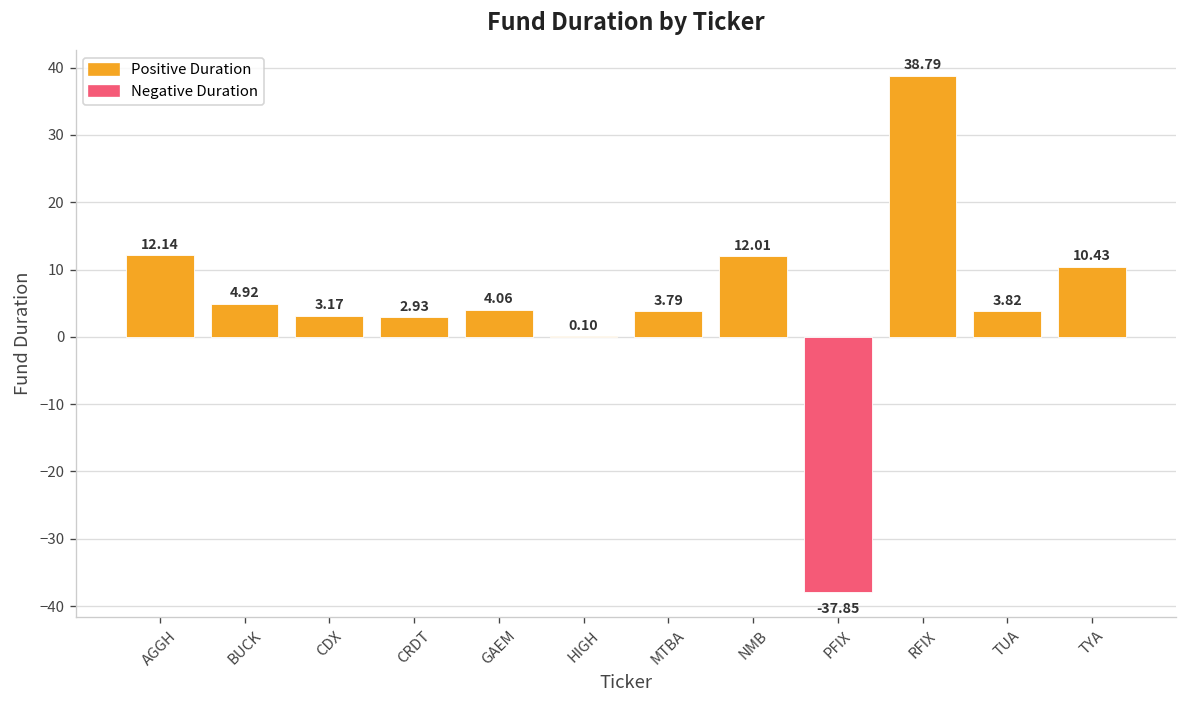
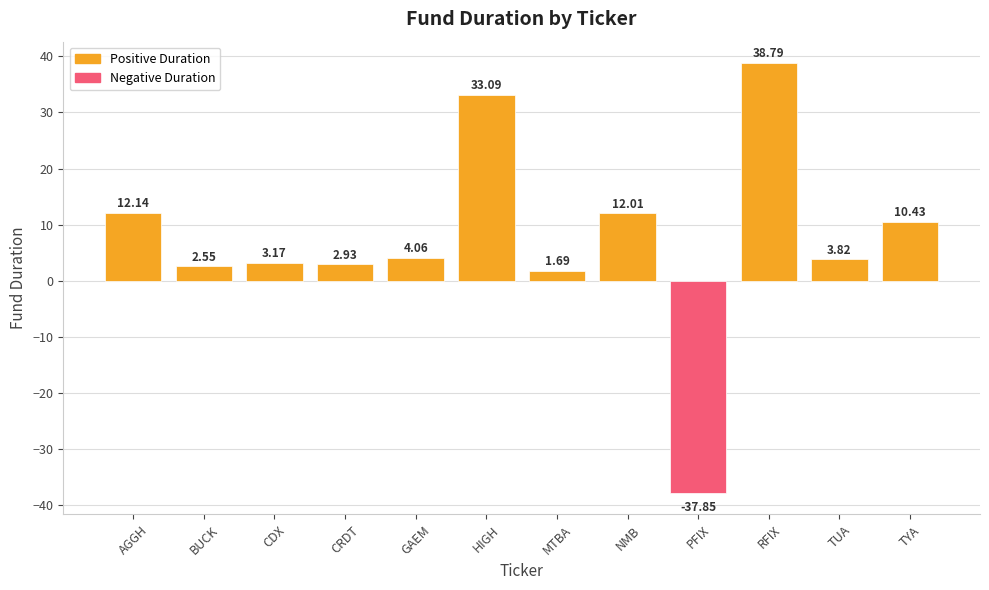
BUCK: 4.92 -> 2.55
HIGH: 0.10 -> 33.09
MTBA: 3.79 -> 1.69
